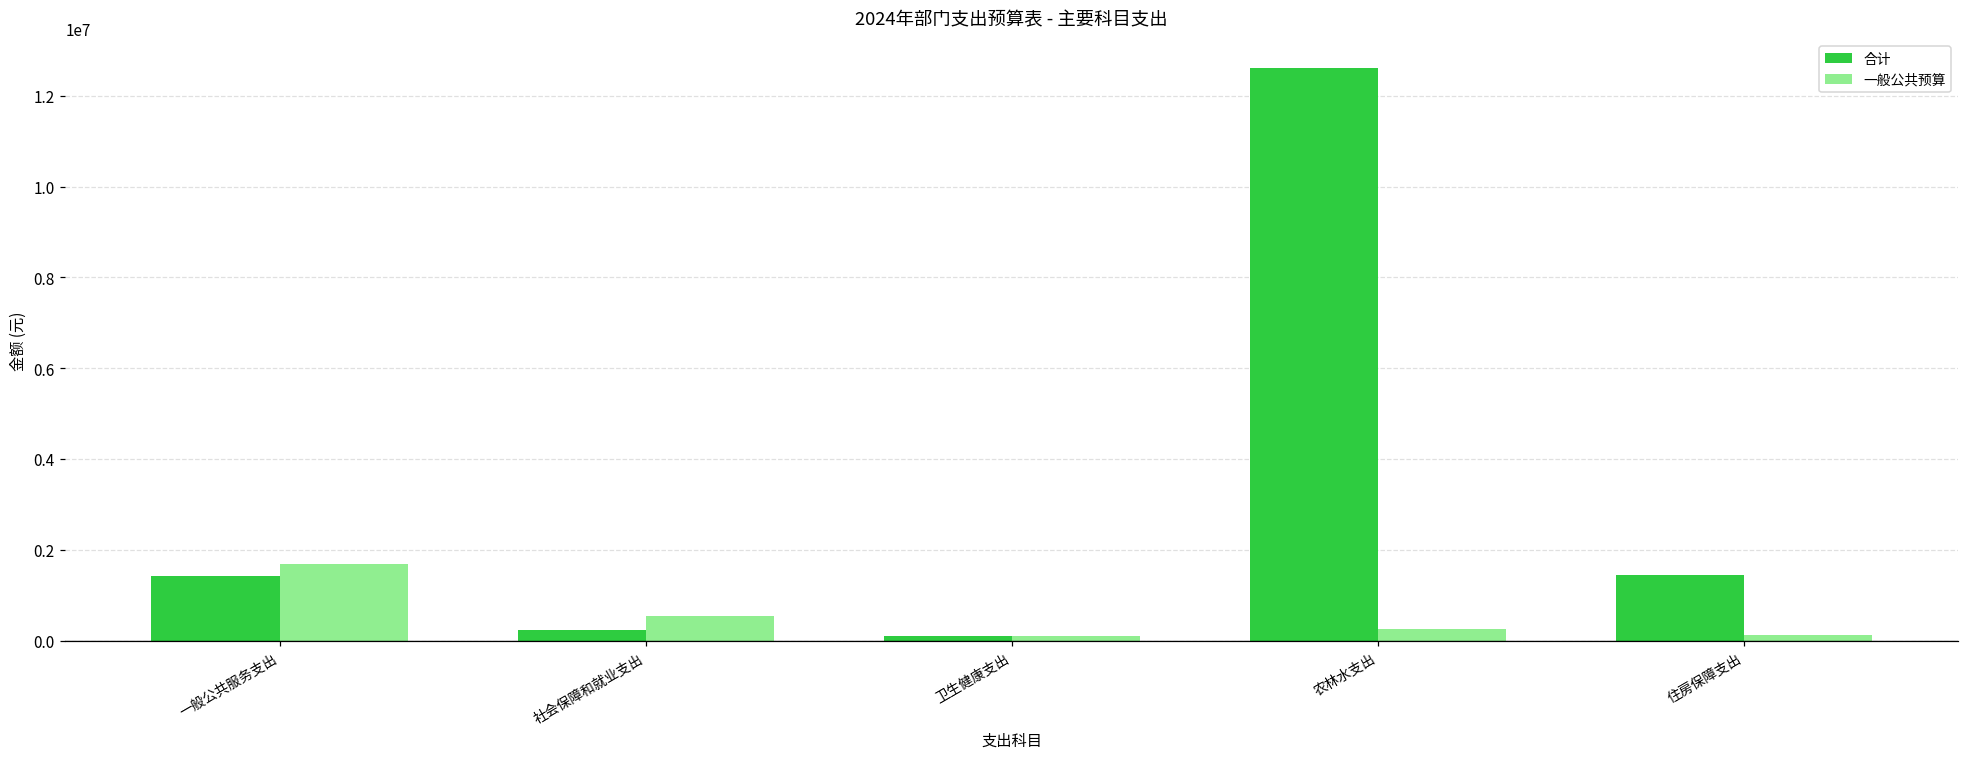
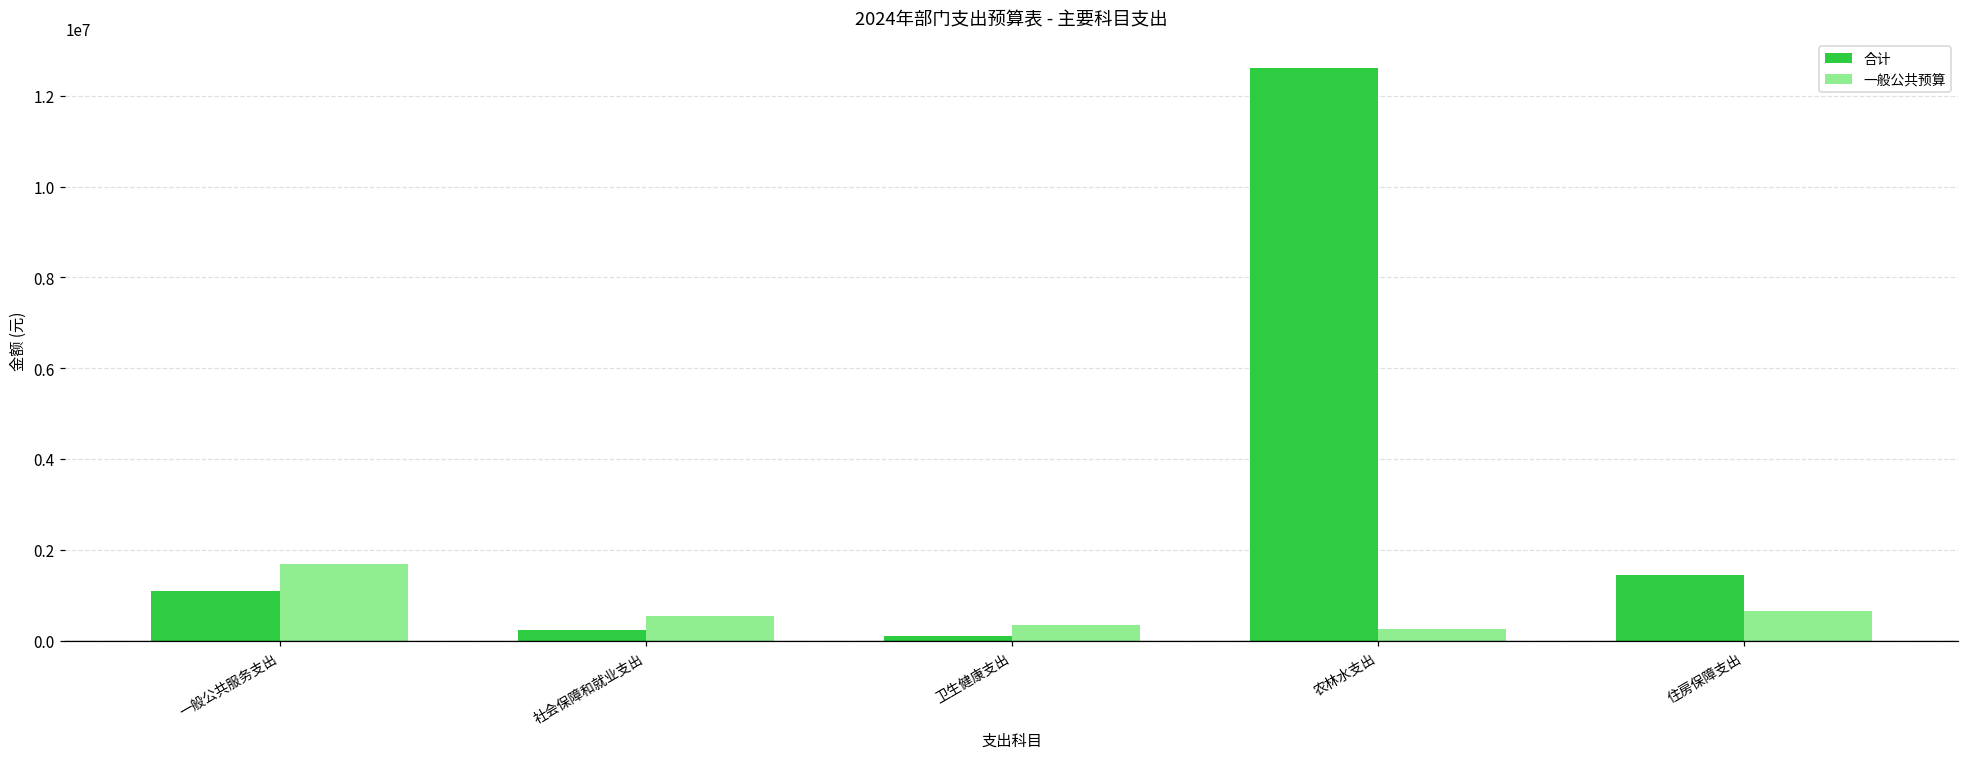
合计, 一般公共服务支出: 1400000 -> 1100000
一般公共预算, 卫生健康支出: 100000 -> 300000
一般公共预算, 住房保障支出: 100000 -> 600000
